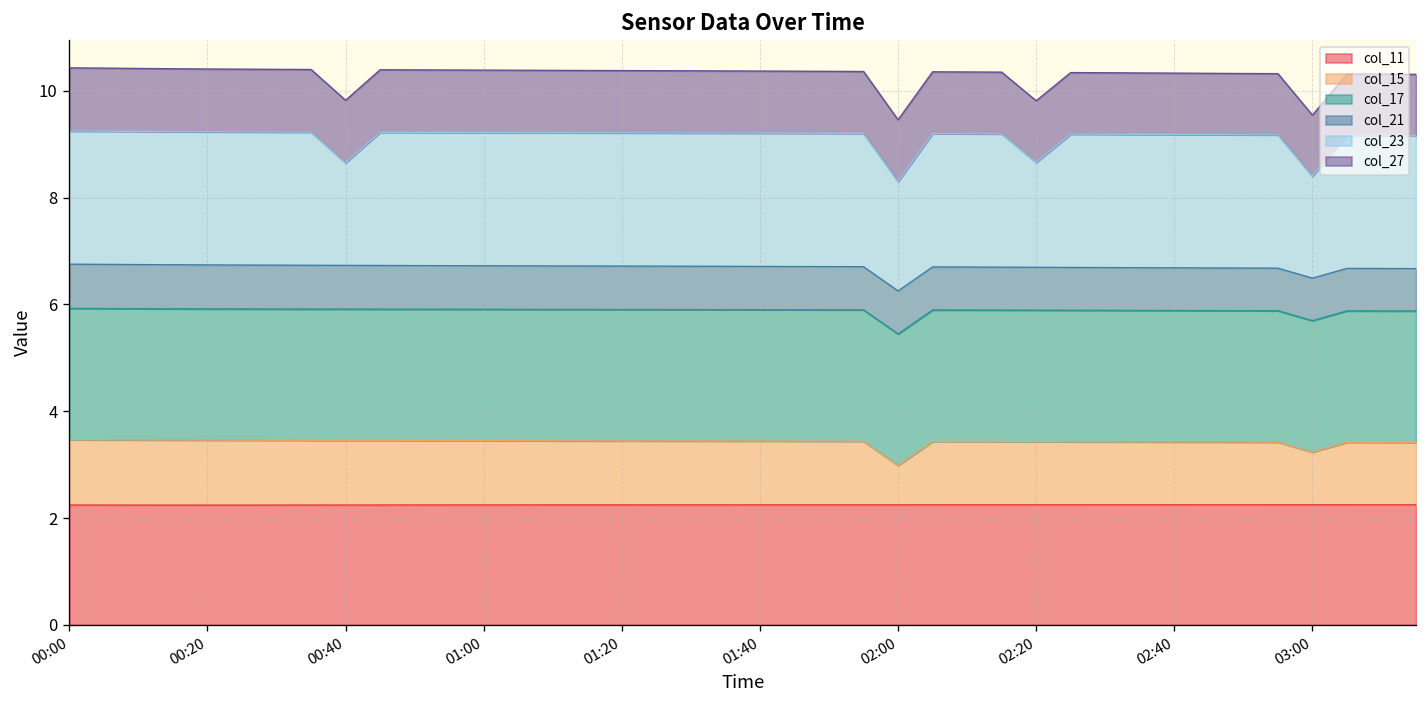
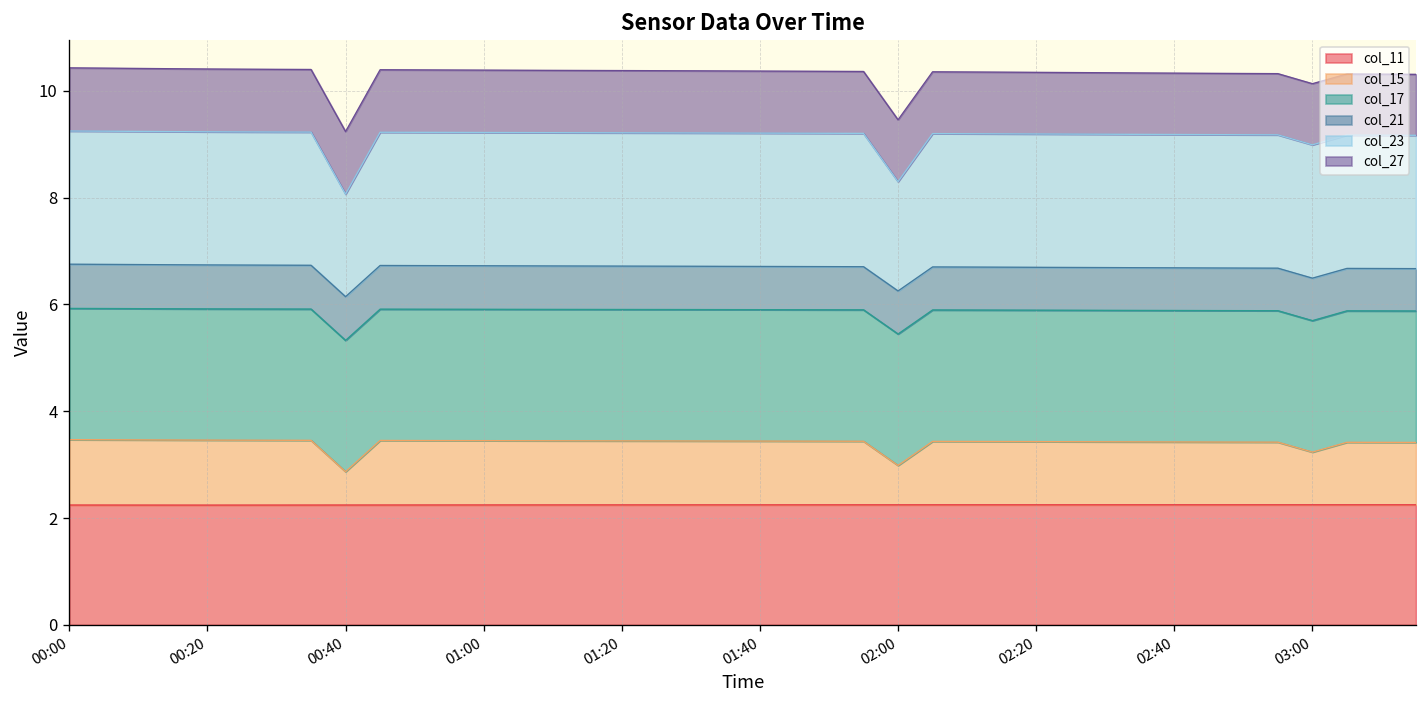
col_15, 00:40: 1.2 -> 0.6
col_23, 02:20: 2.0 -> 2.5
col_23, 03:00: 1.9 -> 2.5
